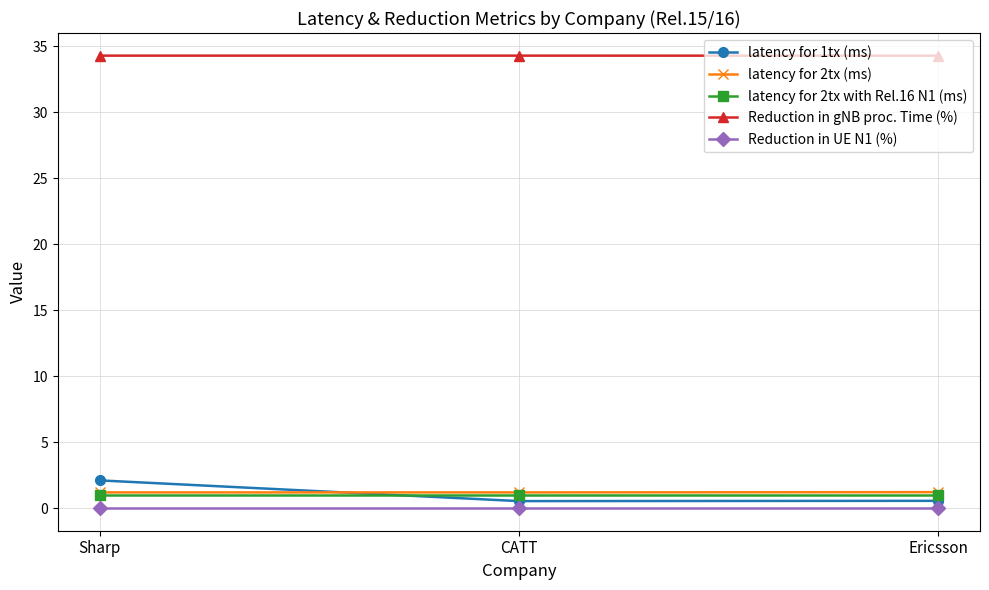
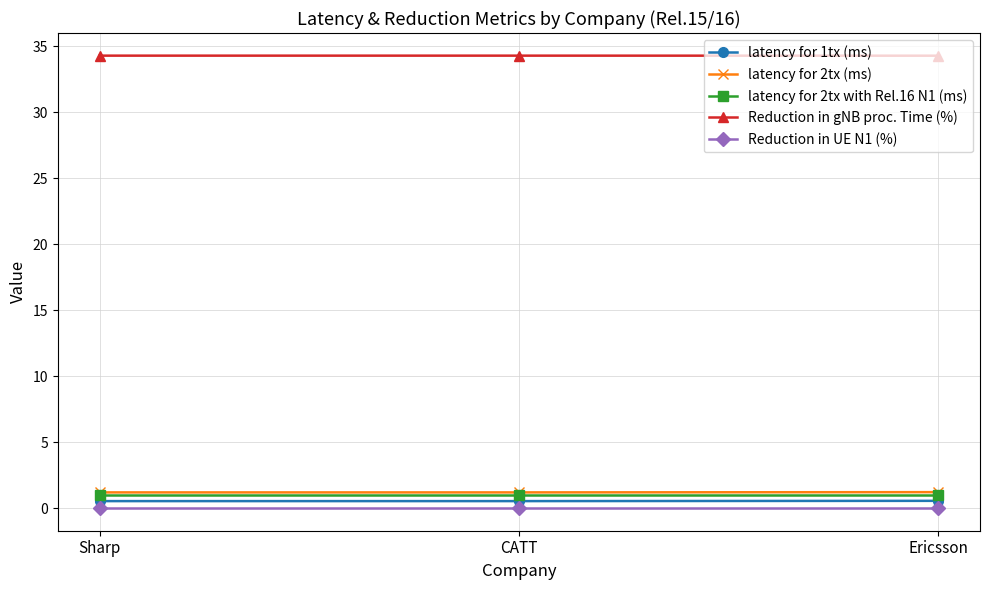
latency for 1tx (ms), Sharp: 2.1 -> 0.5
